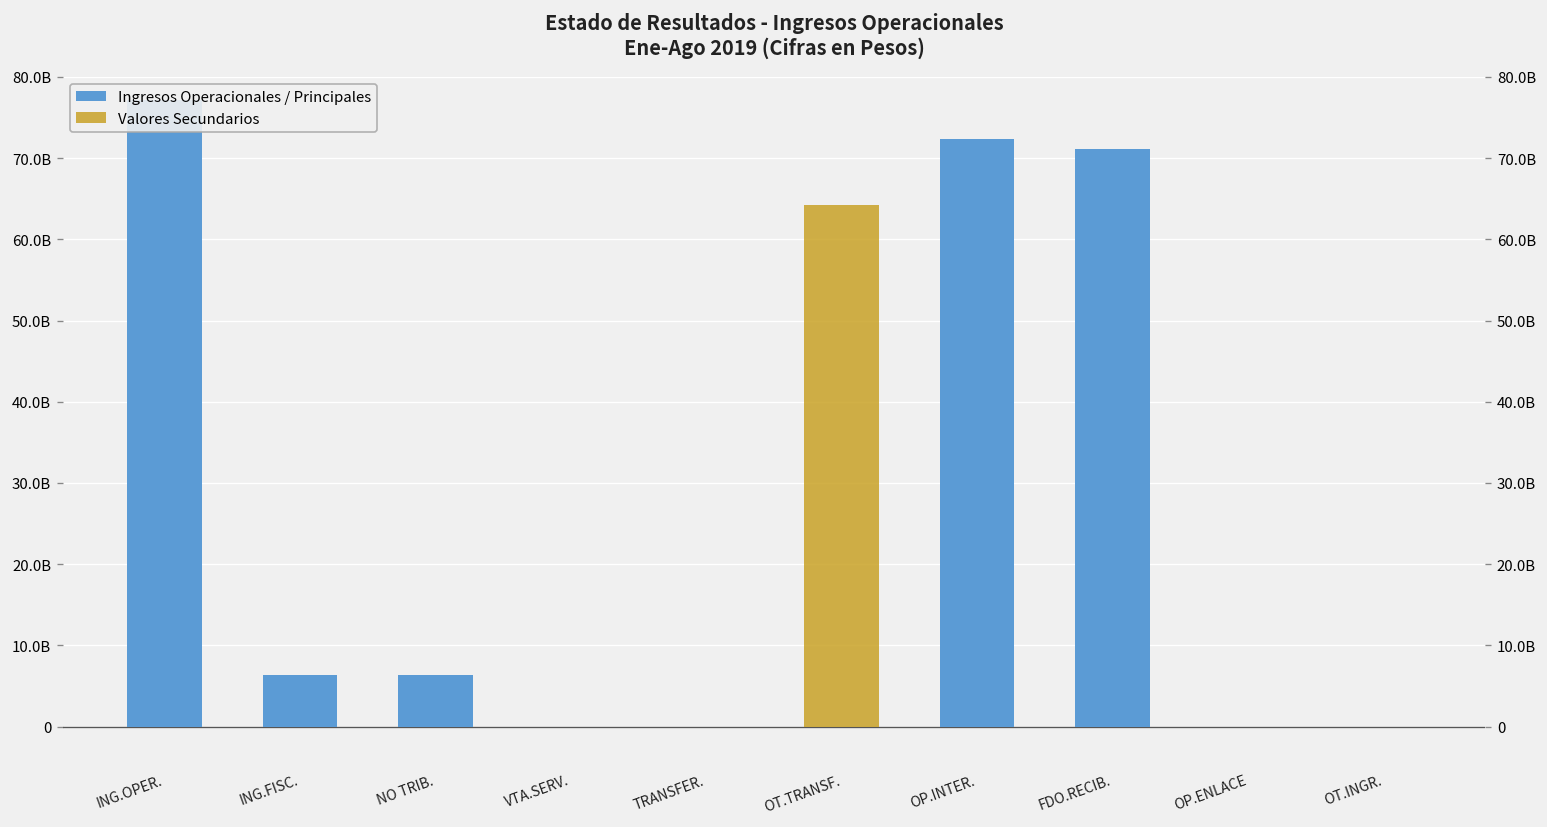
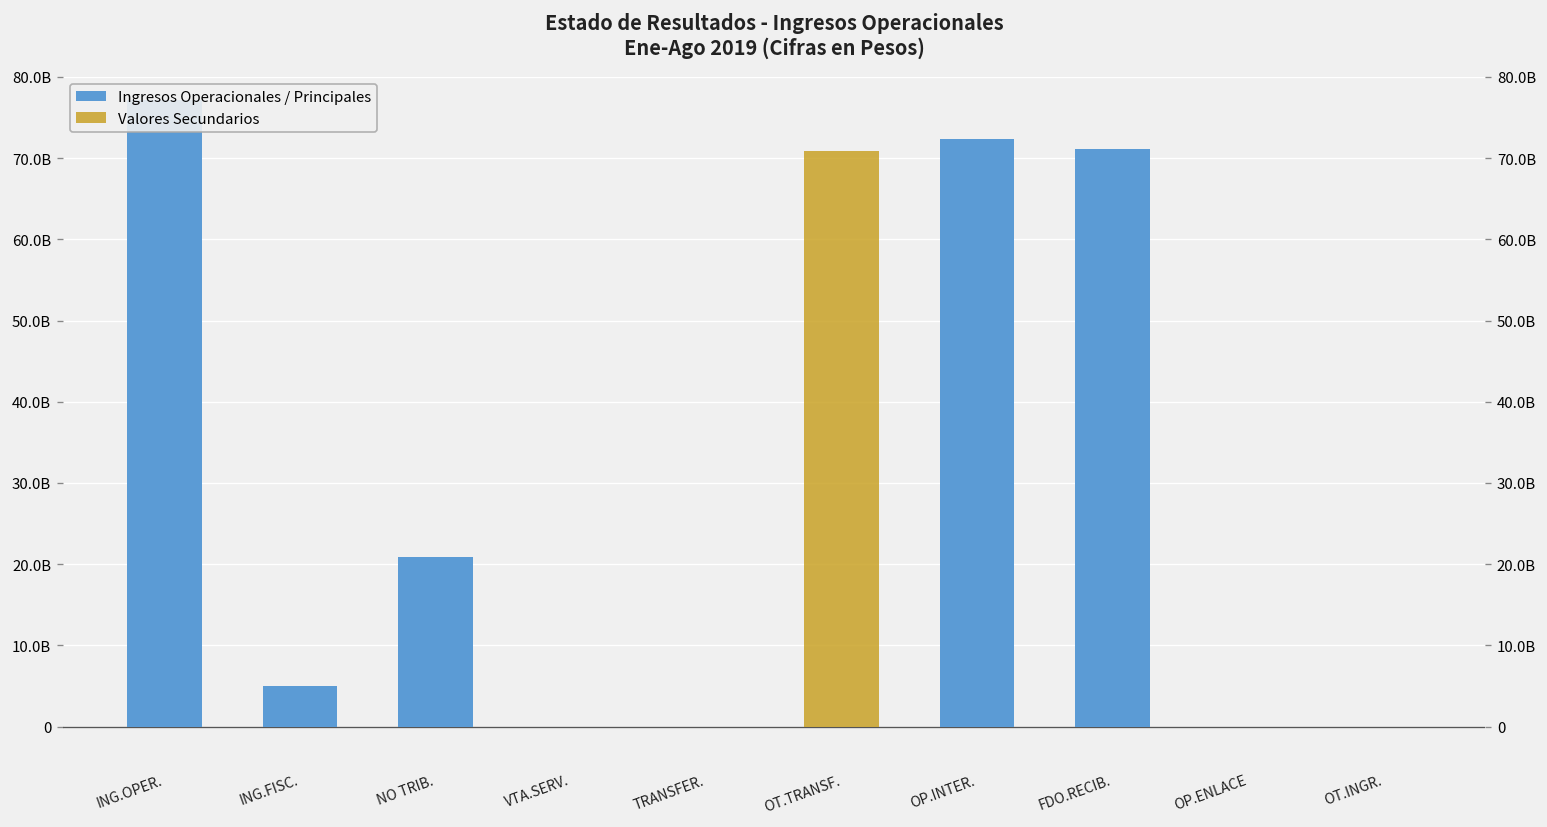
Ingresos Operacionales / Principales, ING.FISC.: 6000000000 -> 5000000000
Ingresos Operacionales / Principales, NO TRIB.: 6000000000 -> 21000000000
Valores Secundarios, OT.TRANSF.: 64000000000 -> 71000000000
